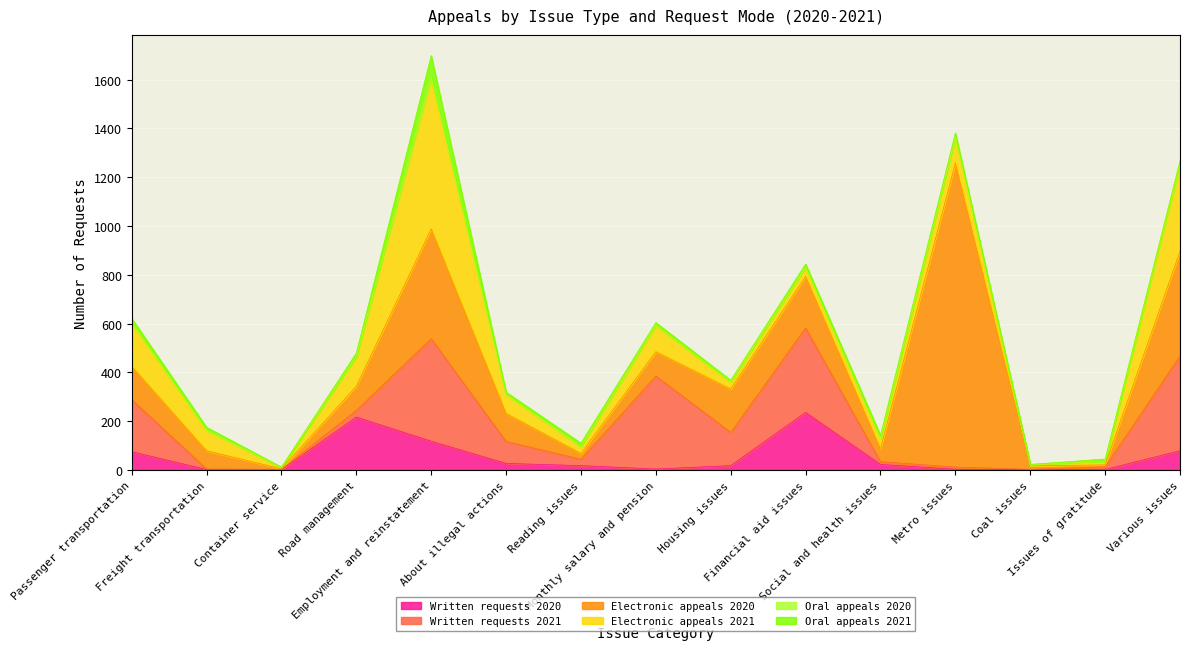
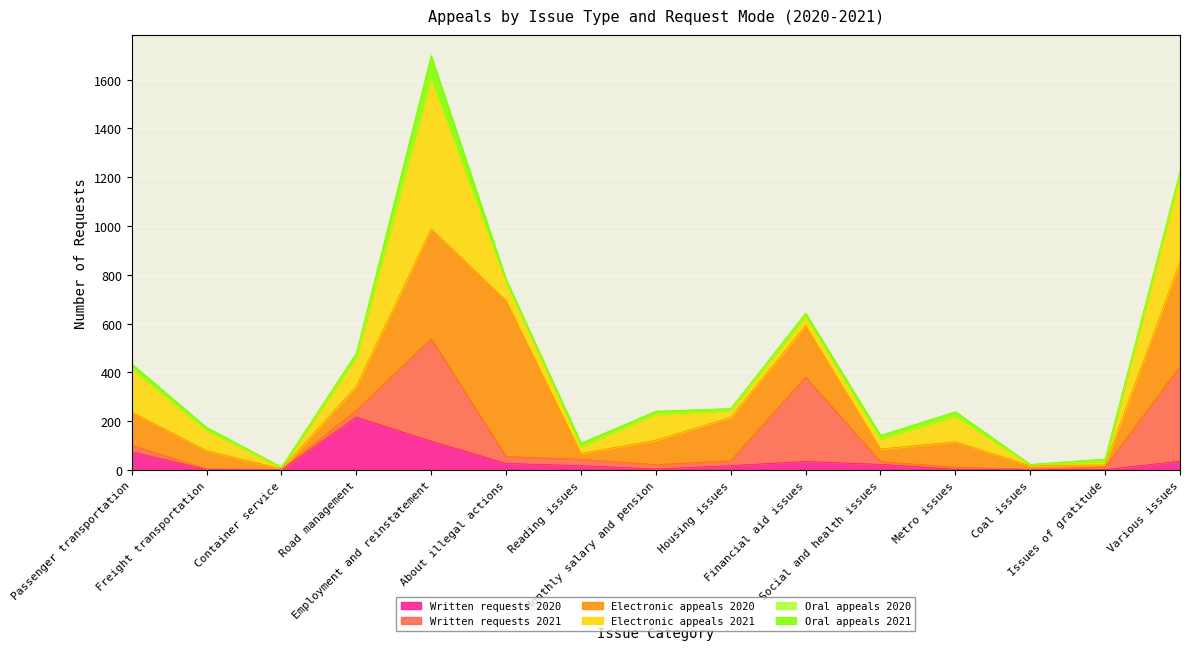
Written requests 2021, Passenger transportation: 210 -> 30
Written requests 2021, About illegal actions: 90 -> 30
Electronic appeals 2020, About illegal actions: 120 -> 640
Written requests 2021, Monthly salary and pension: 380 -> 20
Written requests 2021, Housing issues: 140 -> 20
Written requests 2020, Financial aid issues: 240 -> 40
Electronic appeals 2020, Metro issues: 1250 -> 100
Written requests 2020, Various issues: 80 -> 40
